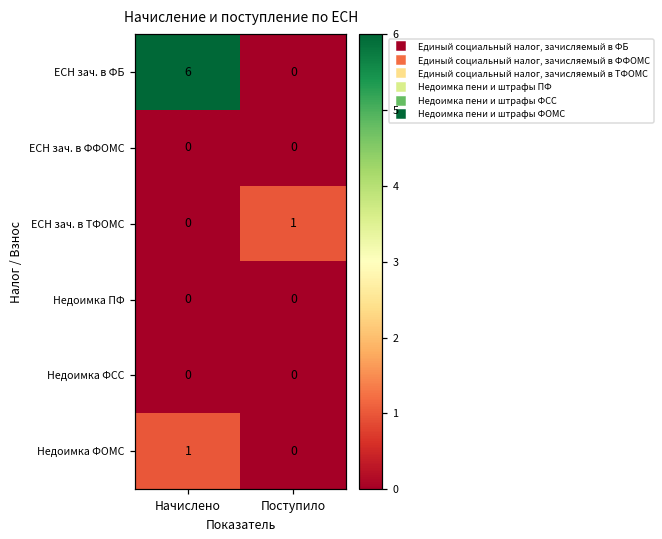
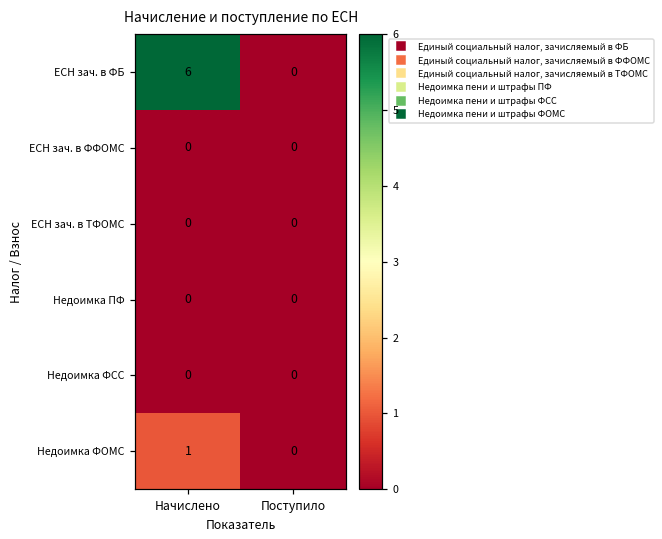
ЕСН зач. в ТФОМС, Поступило: 1 -> 0
